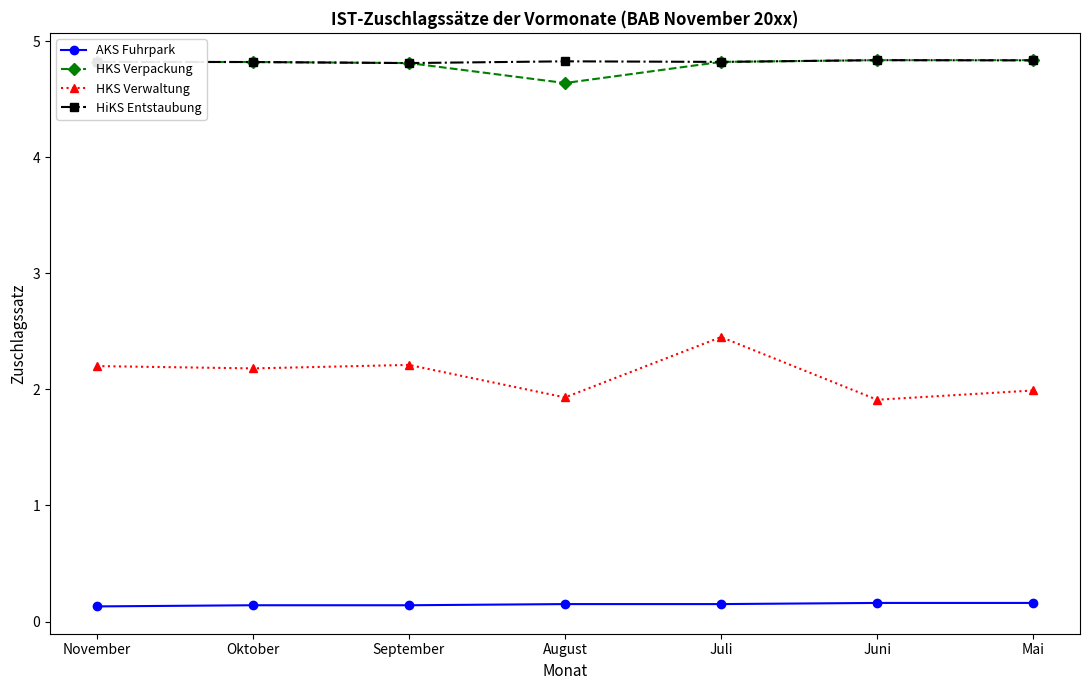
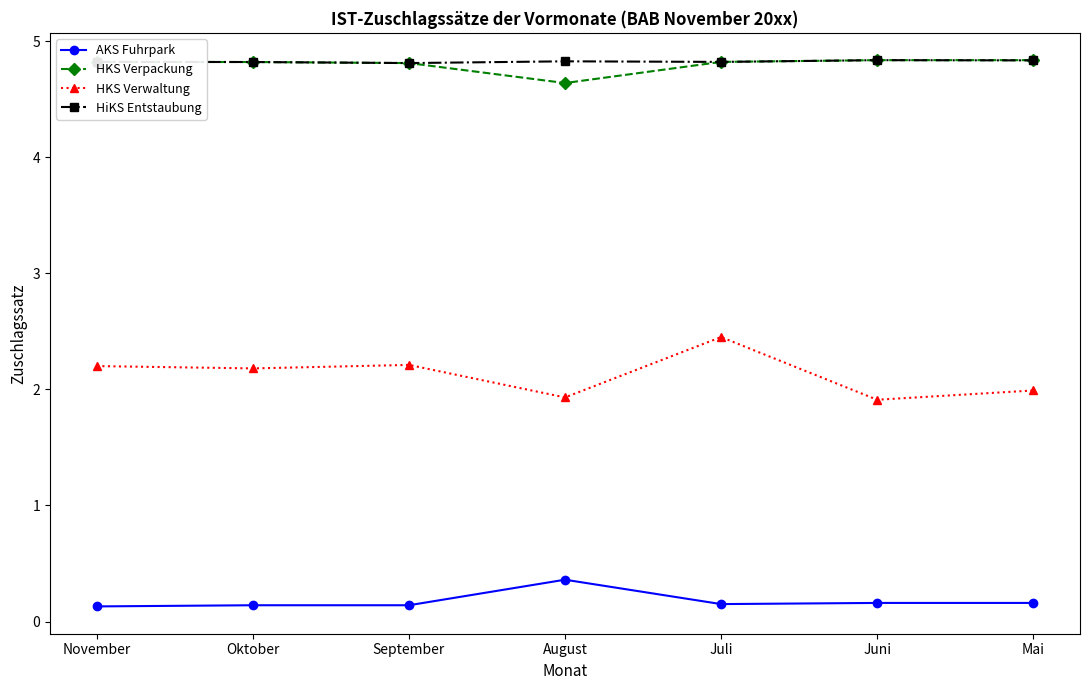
AKS Fuhrpark, August: 0.15 -> 0.36
